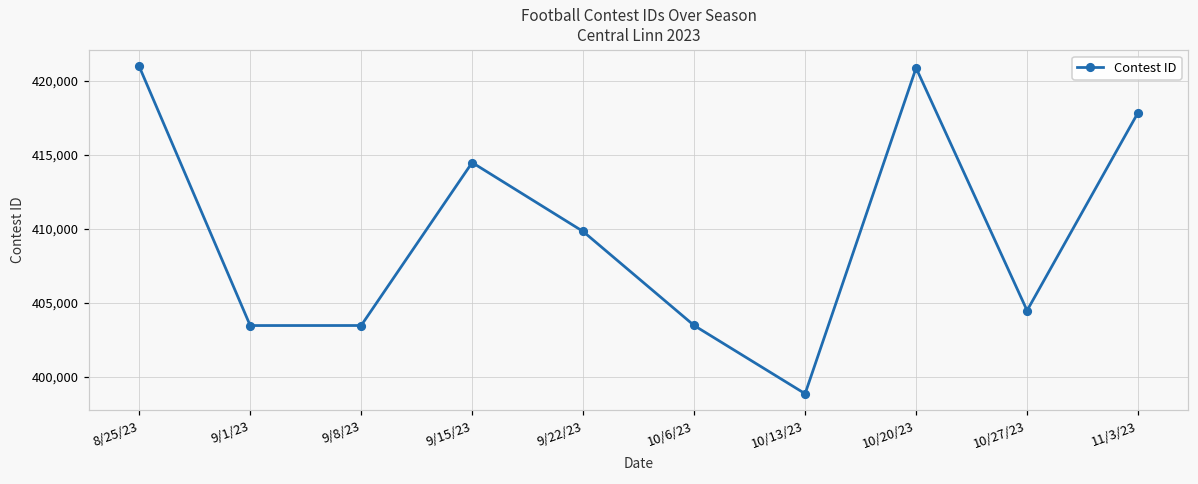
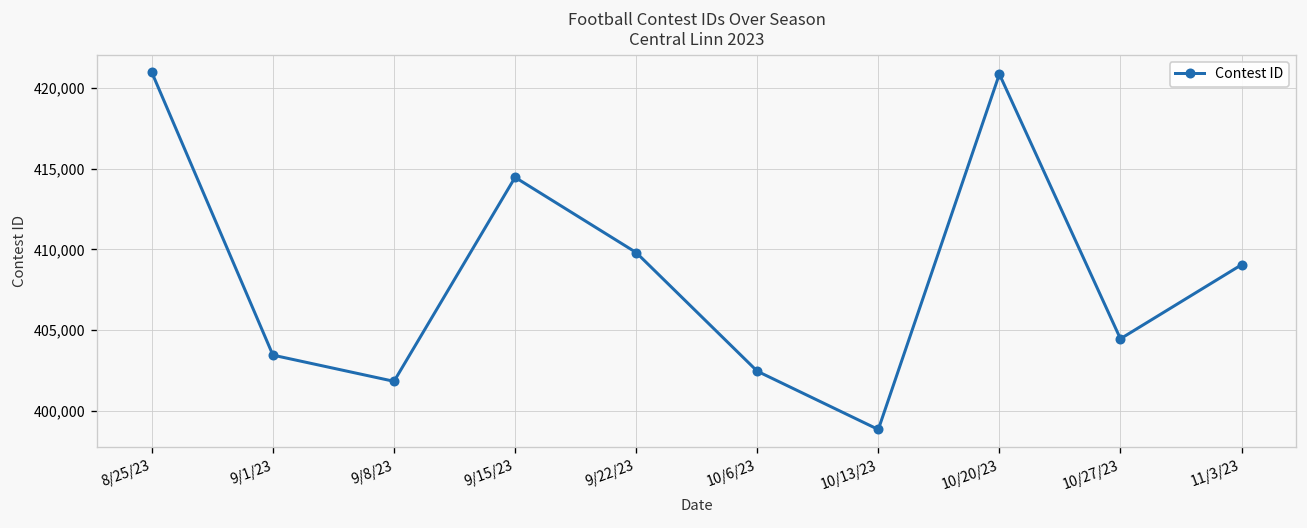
9/8/23: 403,500 -> 401,800
10/6/23: 403,500 -> 402,500
11/3/23: 417,800 -> 409,000
